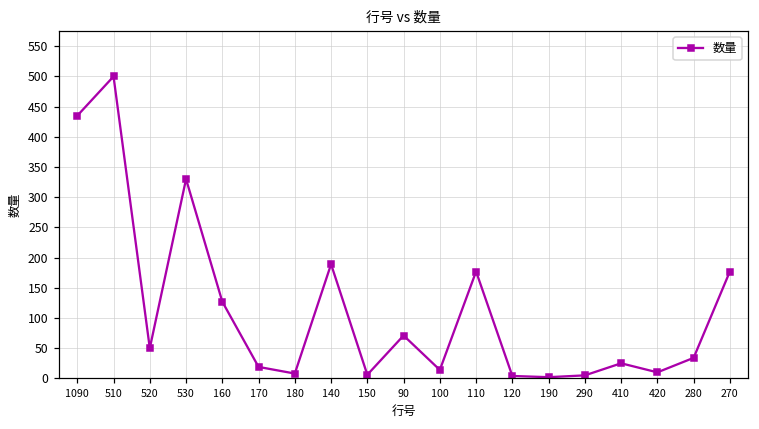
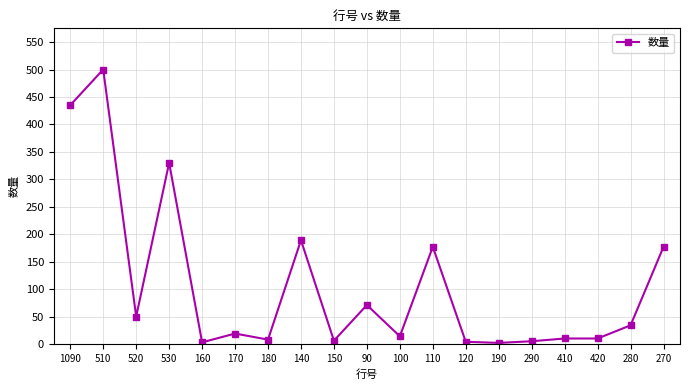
160: 130 -> 0
410: 30 -> 10
